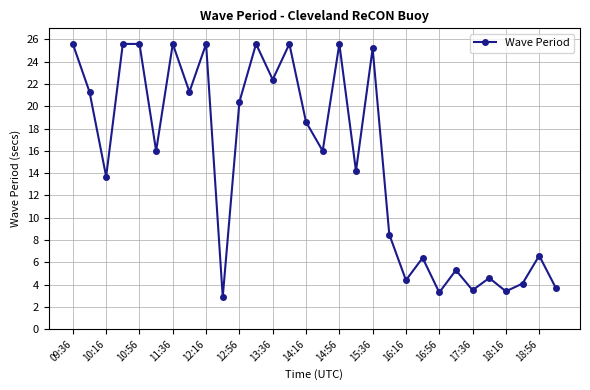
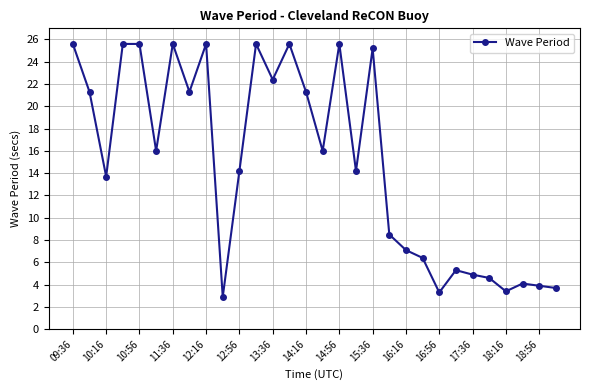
12:56: 20.4 -> 14.2
14:16: 18.6 -> 21.3
16:16: 4.4 -> 7.1
17:36: 3.5 -> 4.9
18:56: 6.6 -> 3.9
